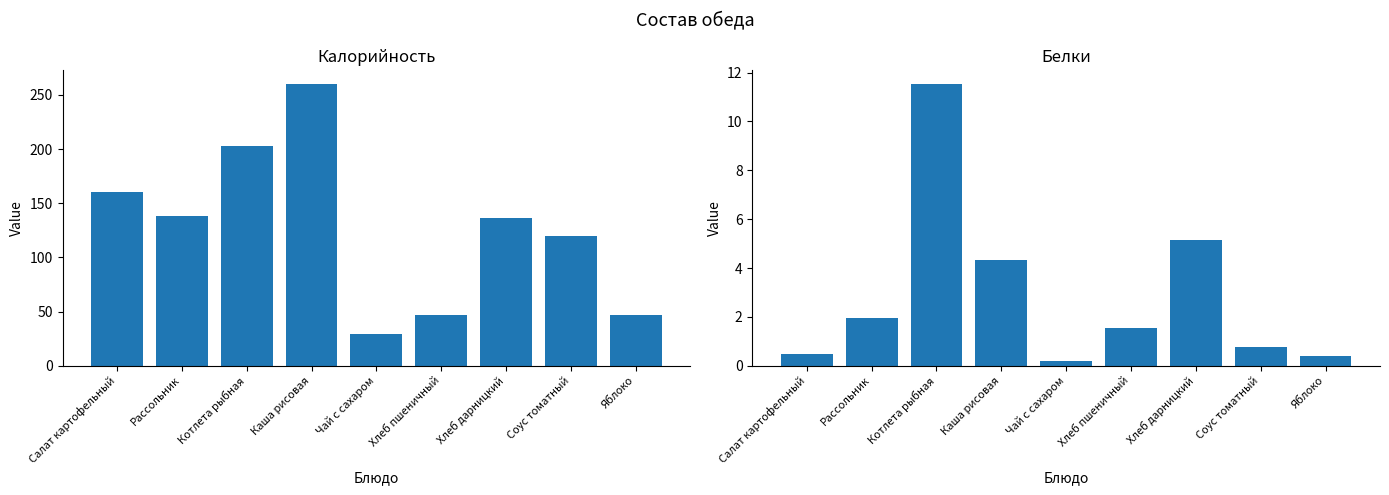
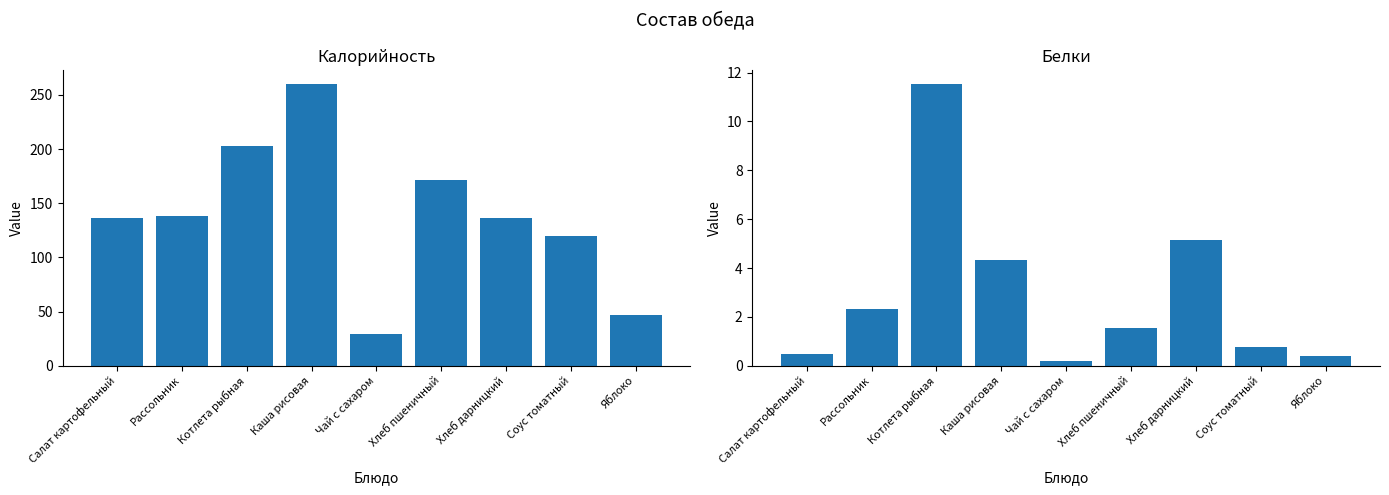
Калорийность, Салат картофельный: 161 -> 137
Калорийность, Хлеб пшеничный: 47 -> 172
Белки, Рассольник: 2.0 -> 2.3
